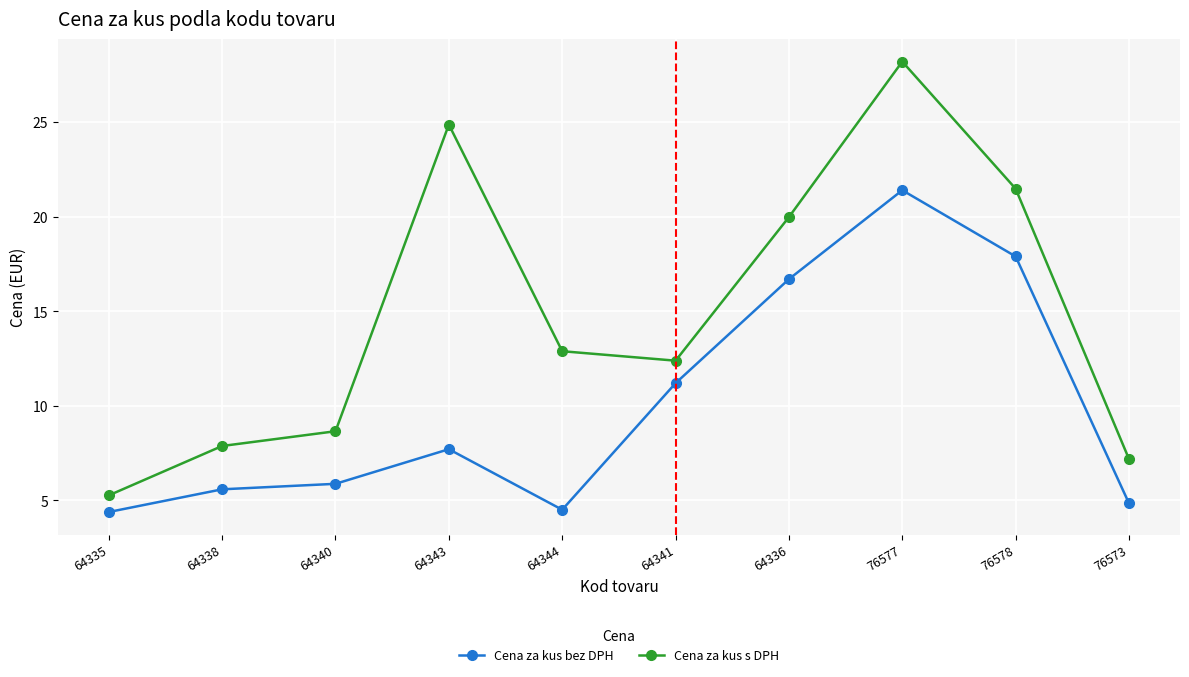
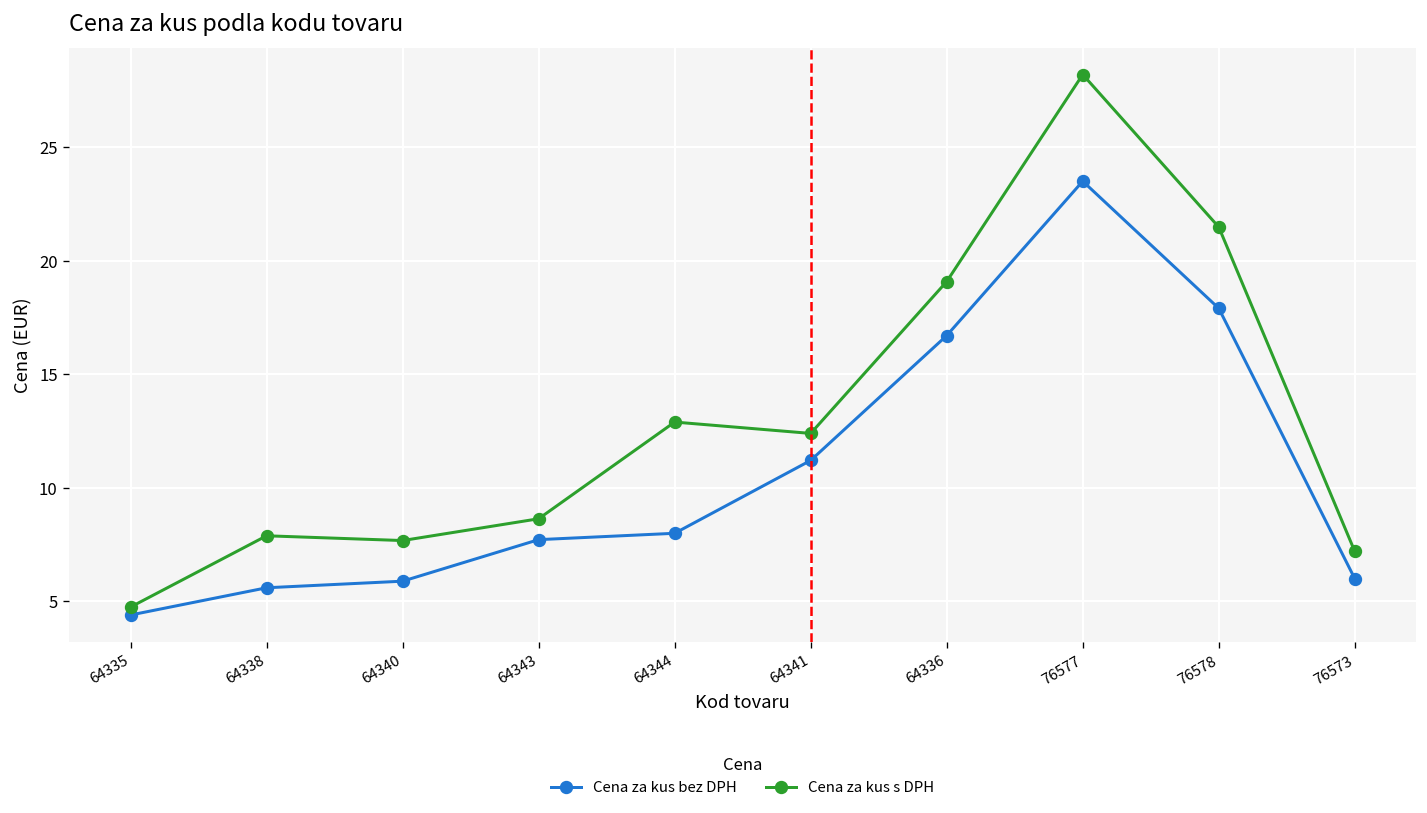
Cena za kus s DPH, 64335: 5.3 -> 4.7
Cena za kus s DPH, 64340: 8.7 -> 7.7
Cena za kus s DPH, 64343: 24.9 -> 8.6
Cena za kus bez DPH, 64344: 4.5 -> 8.0
Cena za kus s DPH, 64336: 20.0 -> 19.1
Cena za kus bez DPH, 76577: 21.4 -> 23.5
Cena za kus bez DPH, 76573: 4.9 -> 6.0
